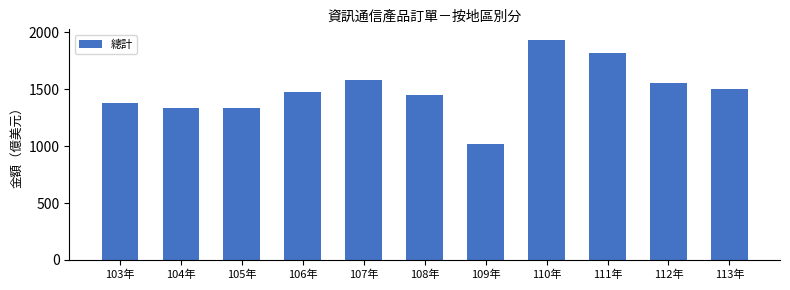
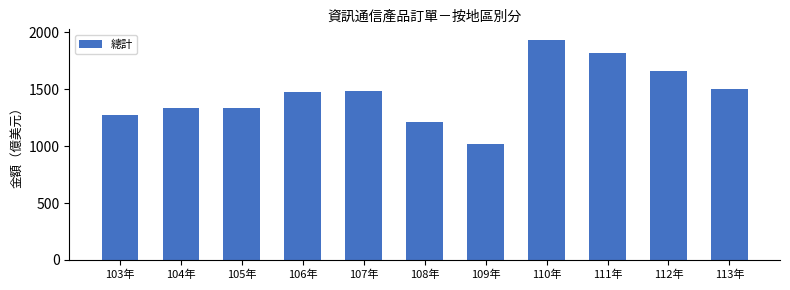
103年: 1380 -> 1270
107年: 1580 -> 1490
108年: 1450 -> 1220
112年: 1560 -> 1660
